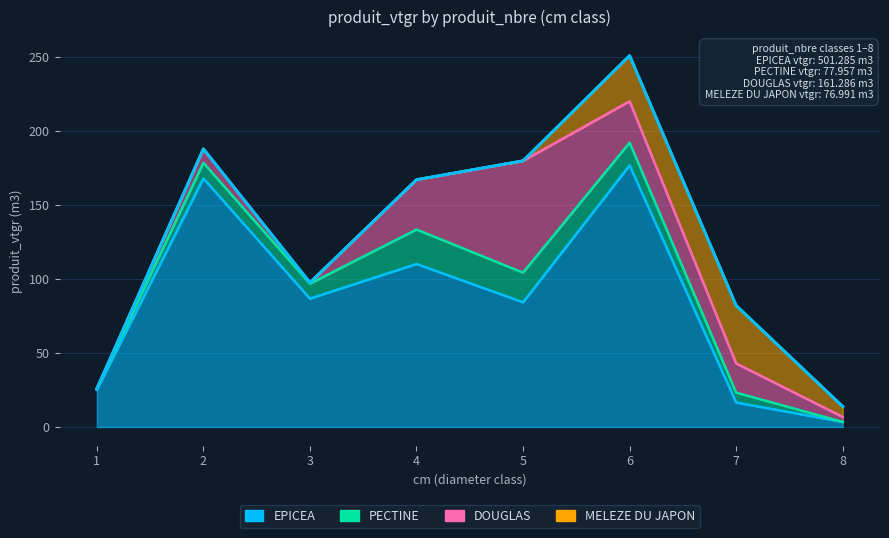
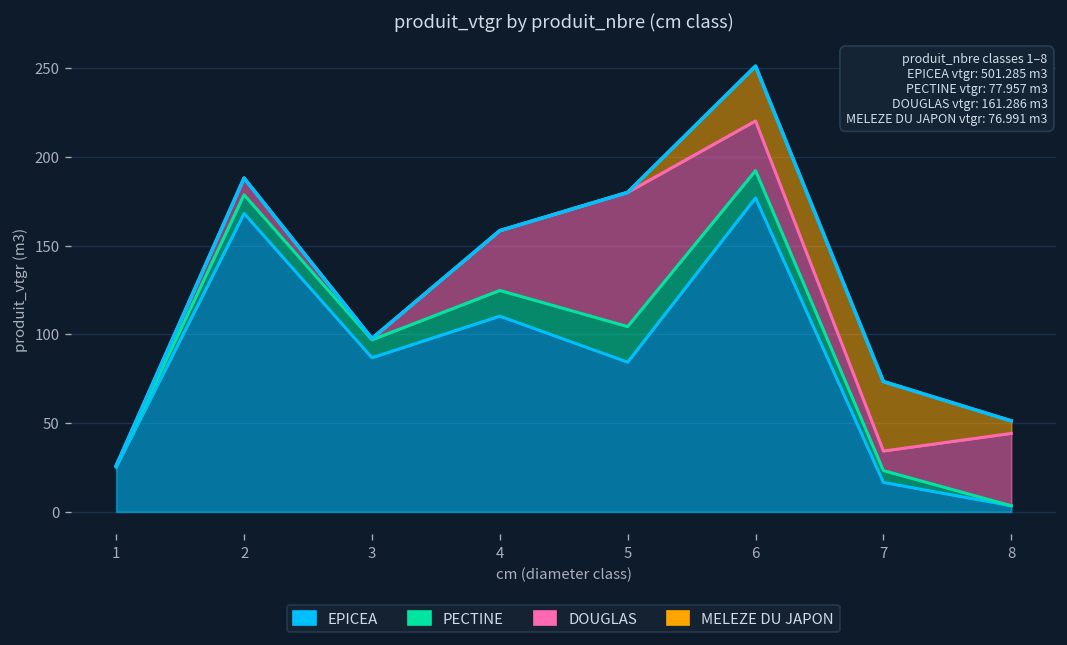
PECTINE, 4: 23 -> 14
DOUGLAS, 7: 20 -> 11
DOUGLAS, 8: 3 -> 41
